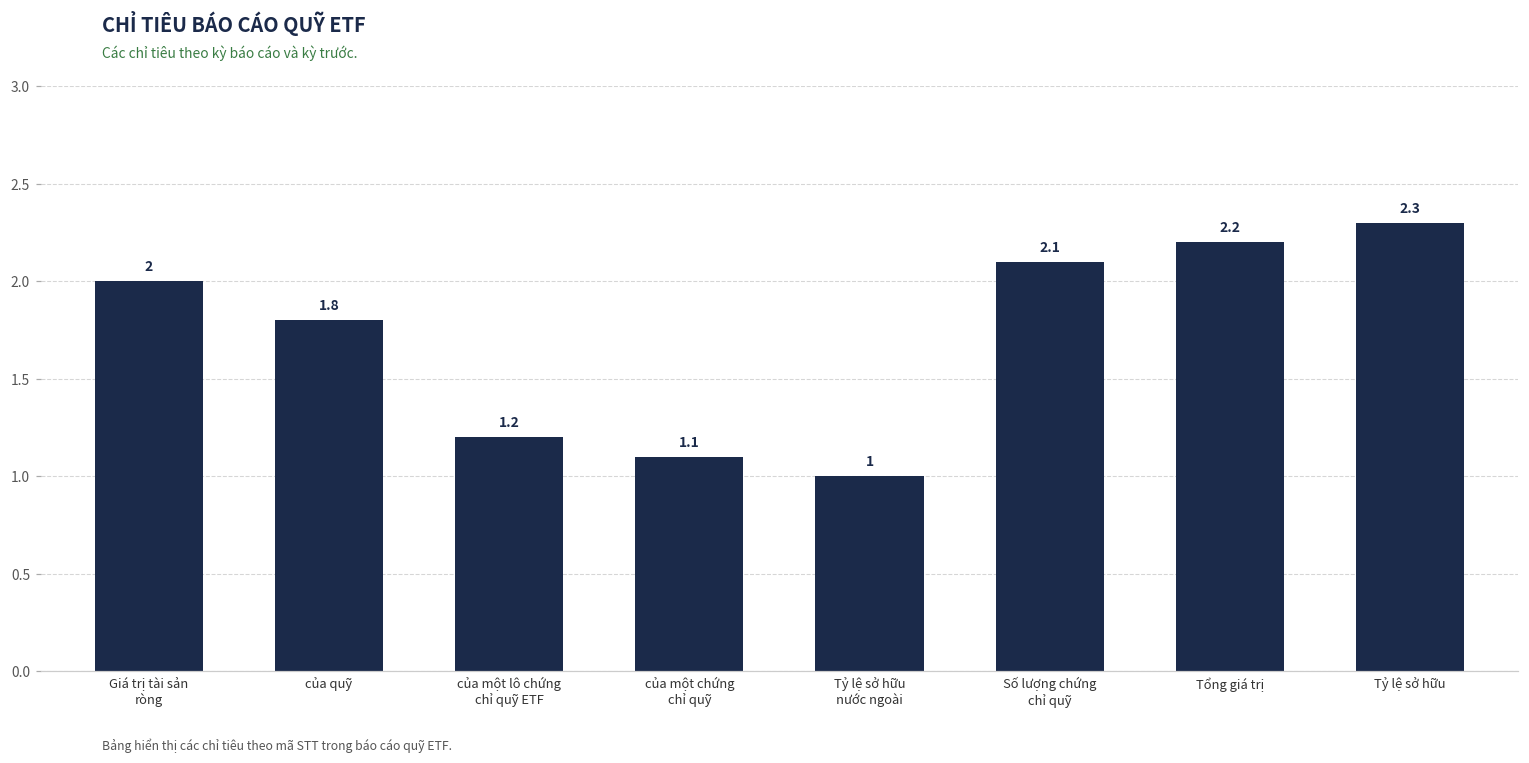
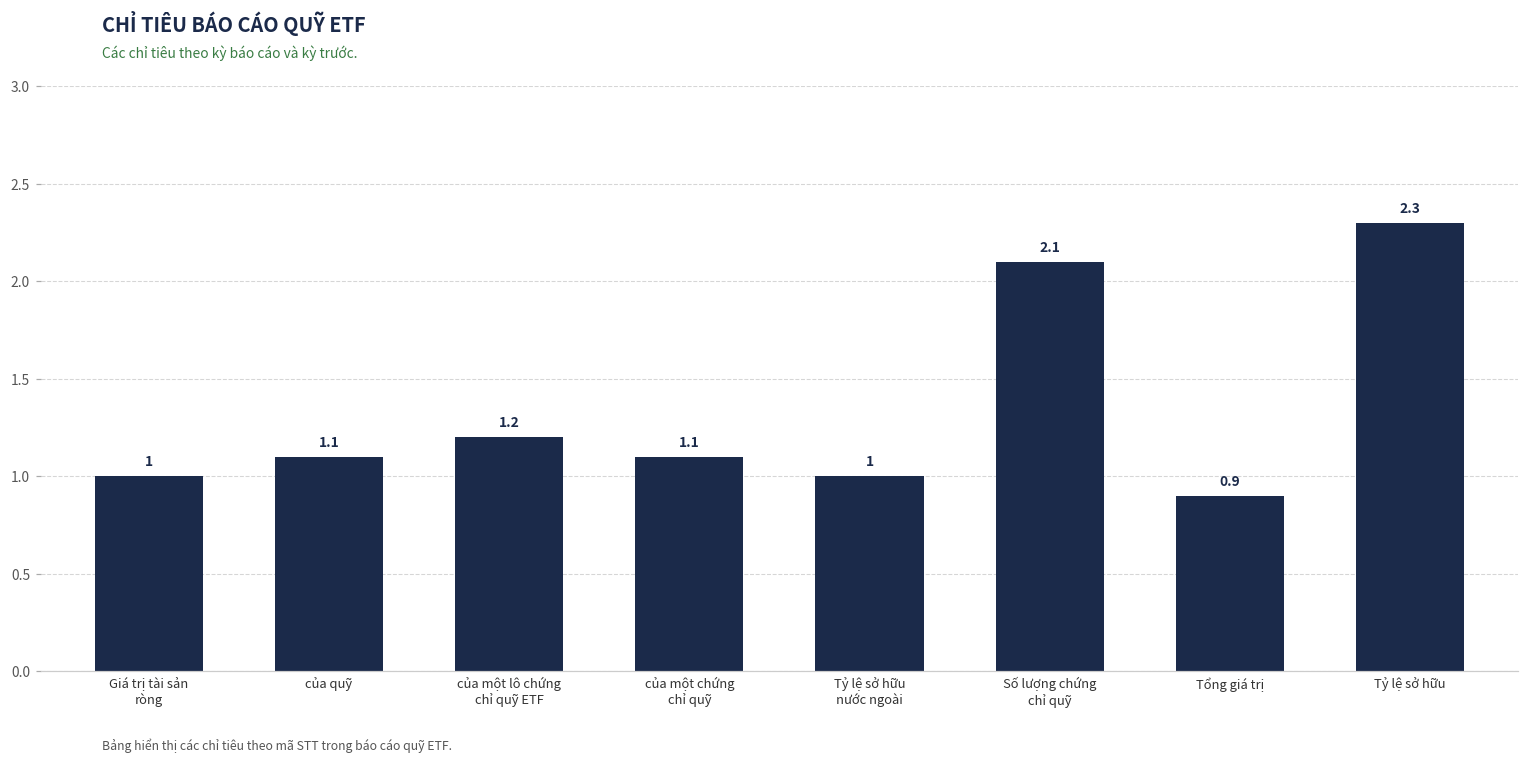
Giá trị tài sản ròng: 2 -> 1
của quỹ: 1.8 -> 1.1
Tổng giá trị: 2.2 -> 0.9
